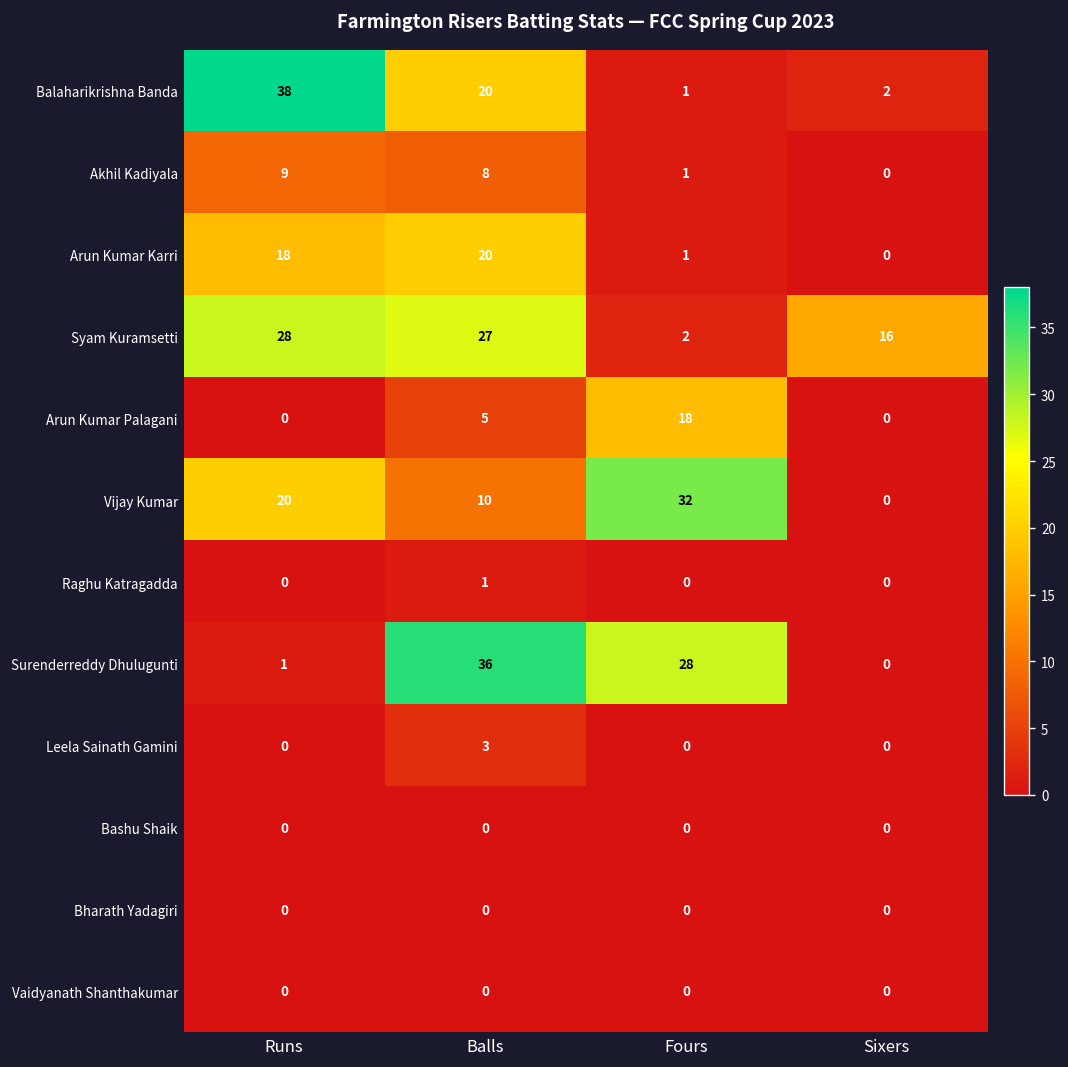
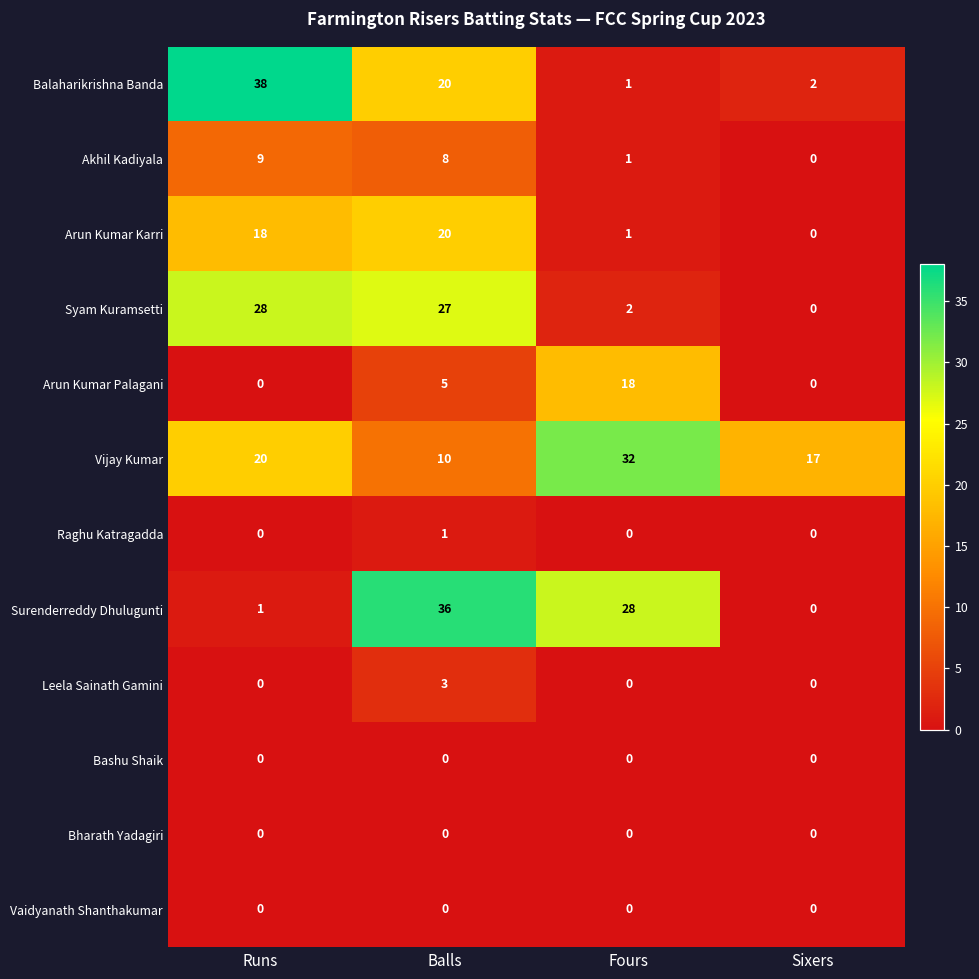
Syam Kuramsetti, Sixers: 16 -> 0
Vijay Kumar, Sixers: 0 -> 17
